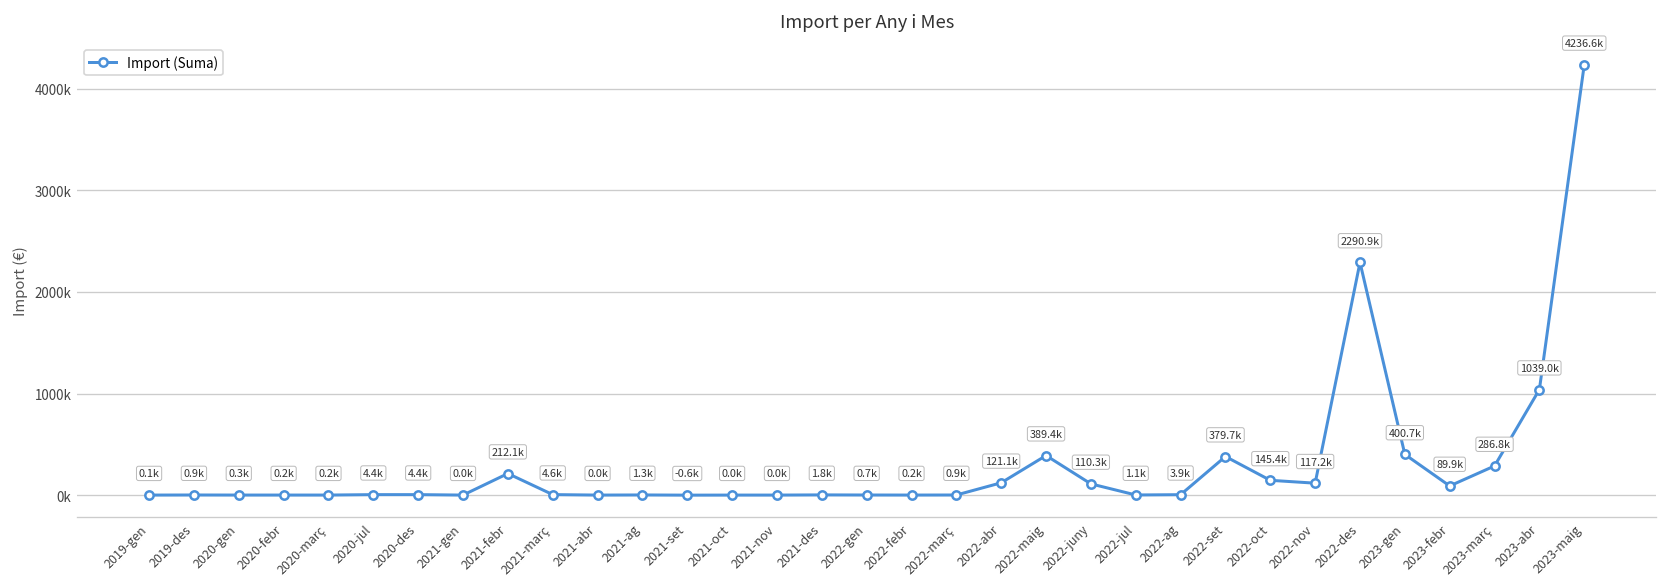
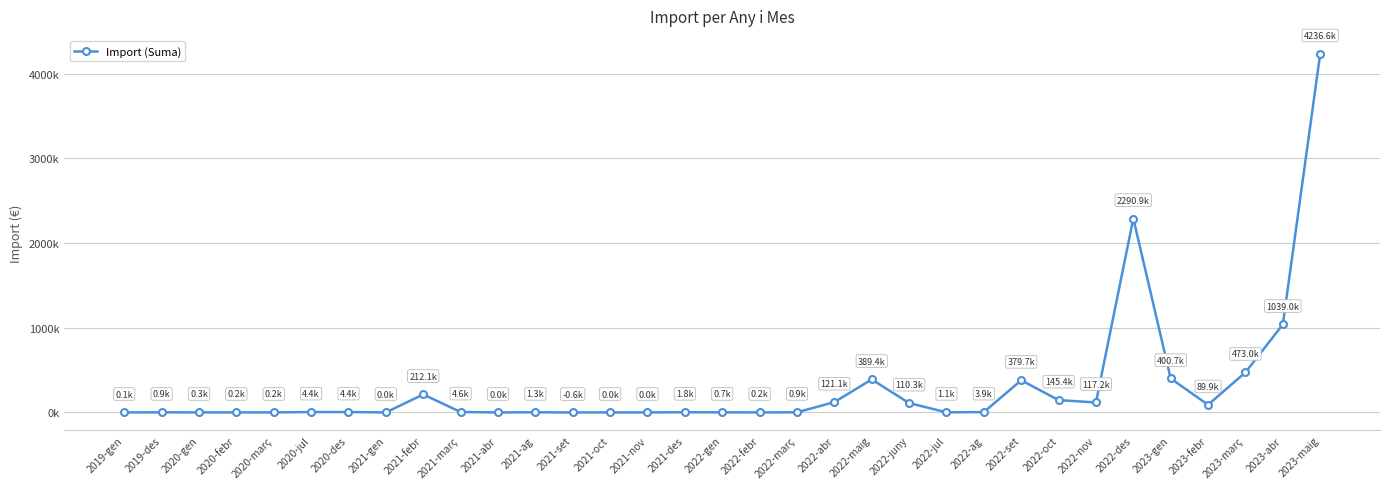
2023-març: 286.8k -> 473.0k
